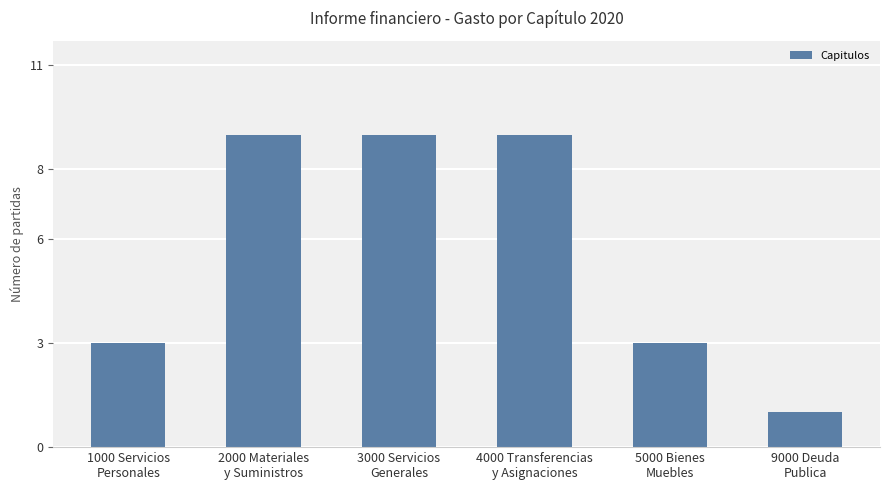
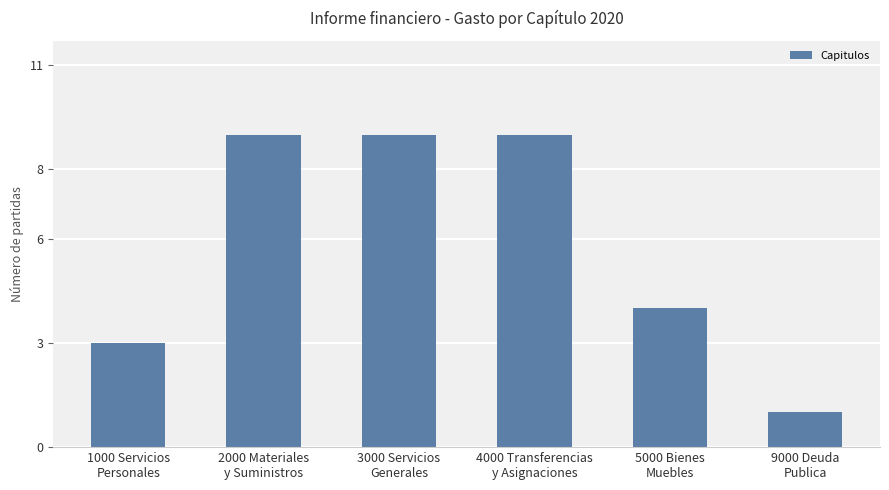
5000 Bienes Muebles: 3 -> 4
